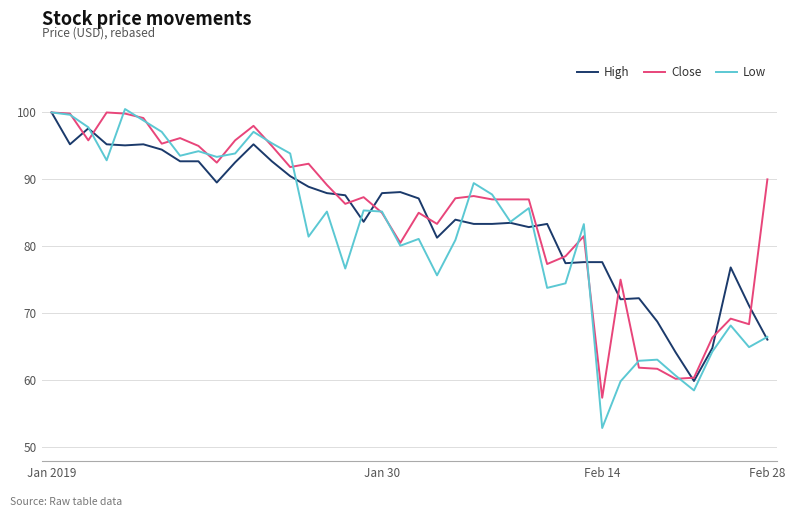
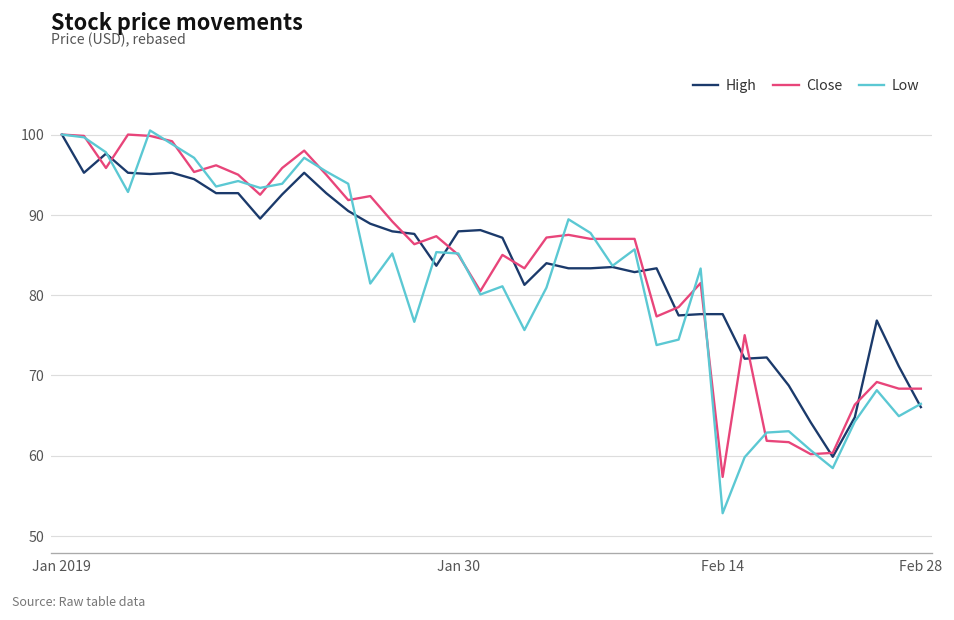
Close, Feb 28: 90 -> 68
